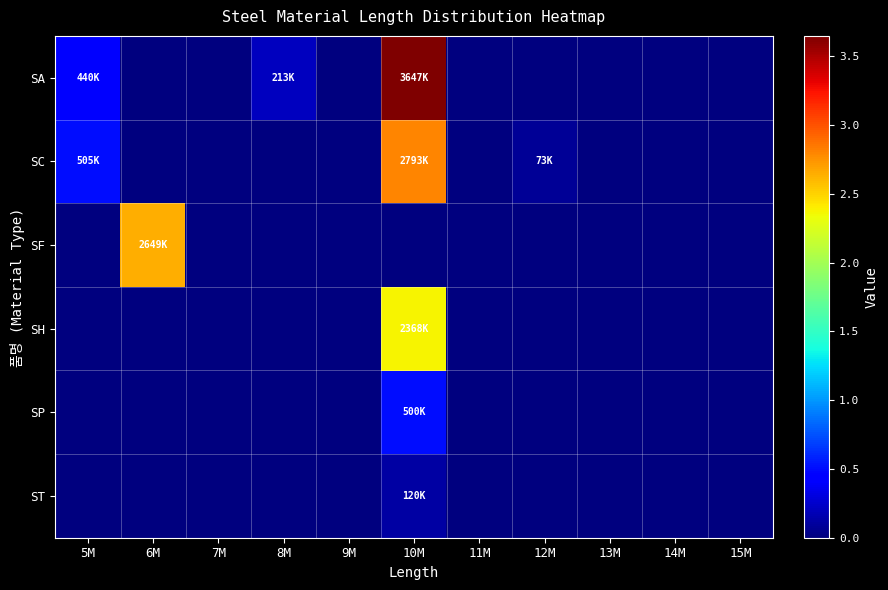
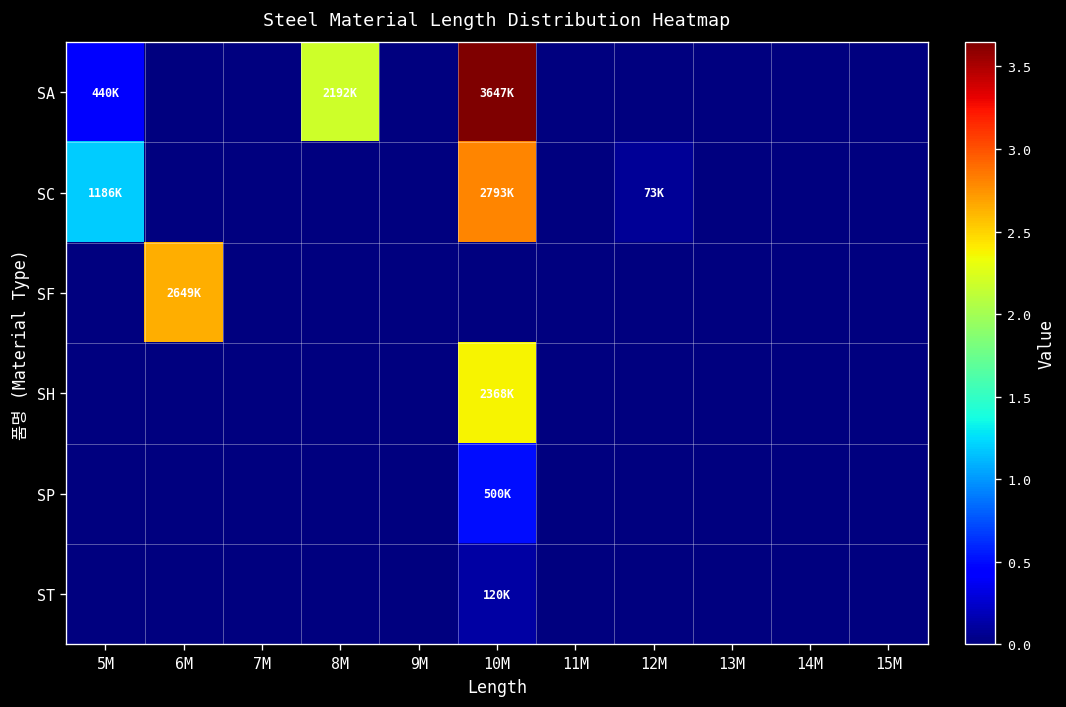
SA, 8M: 213K -> 2192K
SC, 5M: 505K -> 1186K
